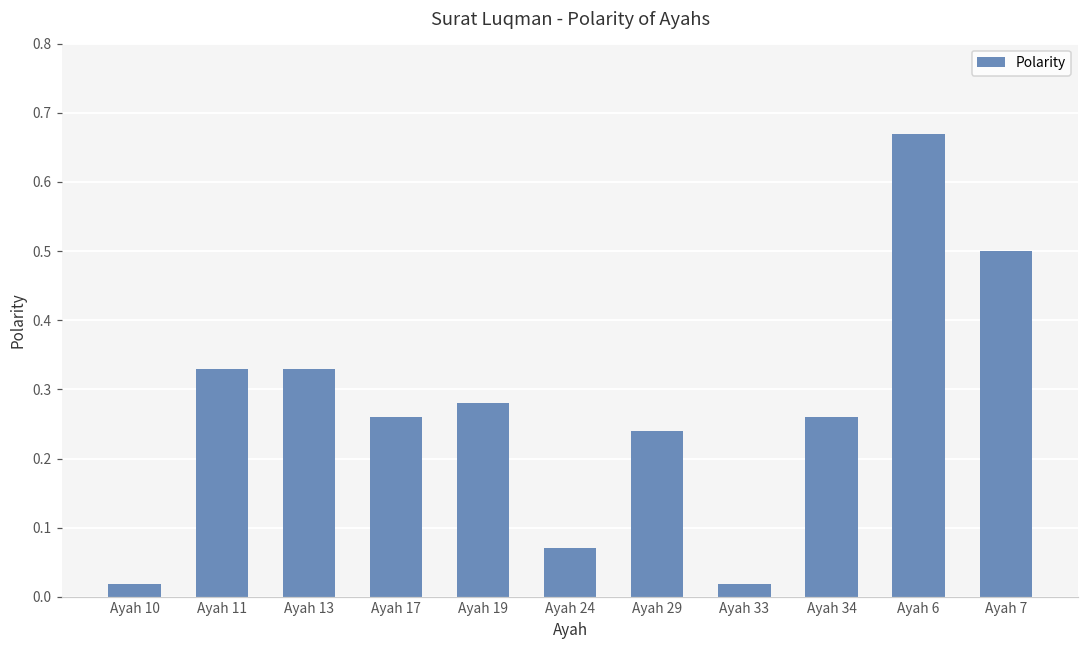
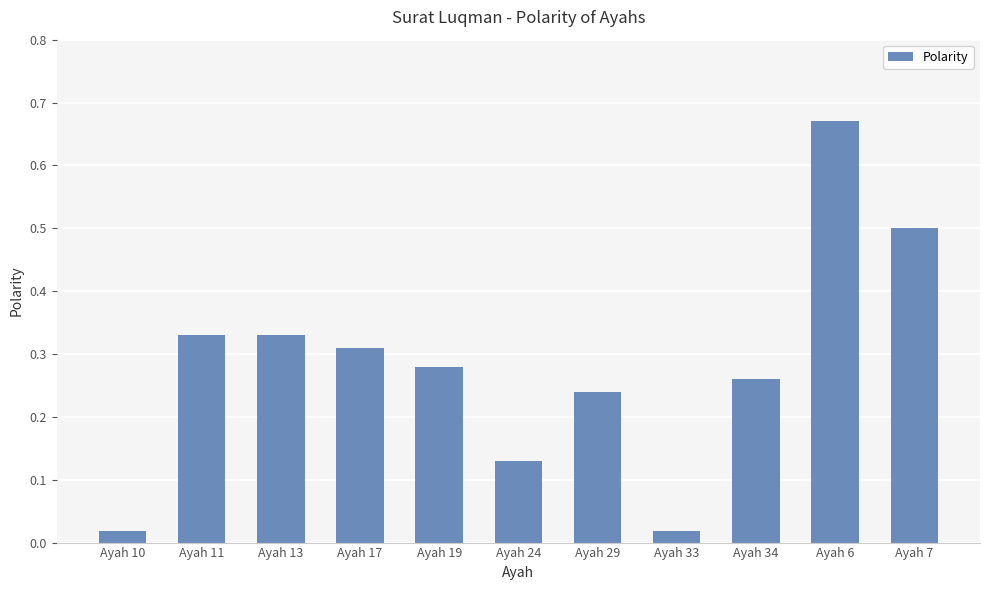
Ayah 17: 0.26 -> 0.31
Ayah 24: 0.07 -> 0.13
